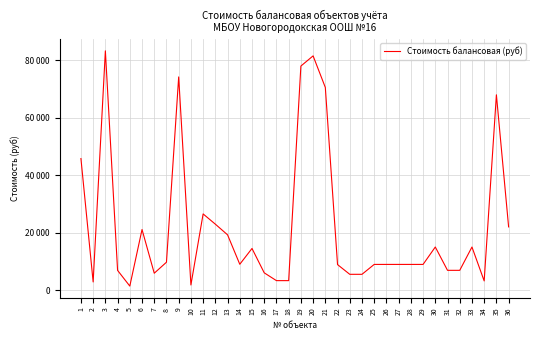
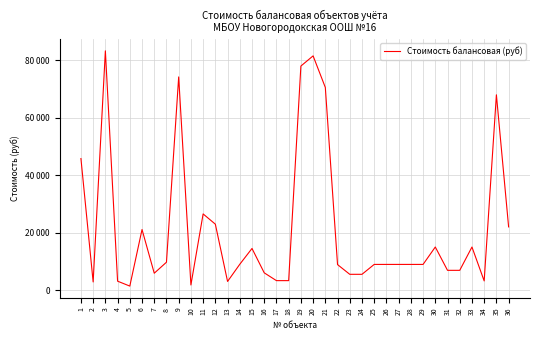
4: 7000 -> 3000
13: 19000 -> 3000
